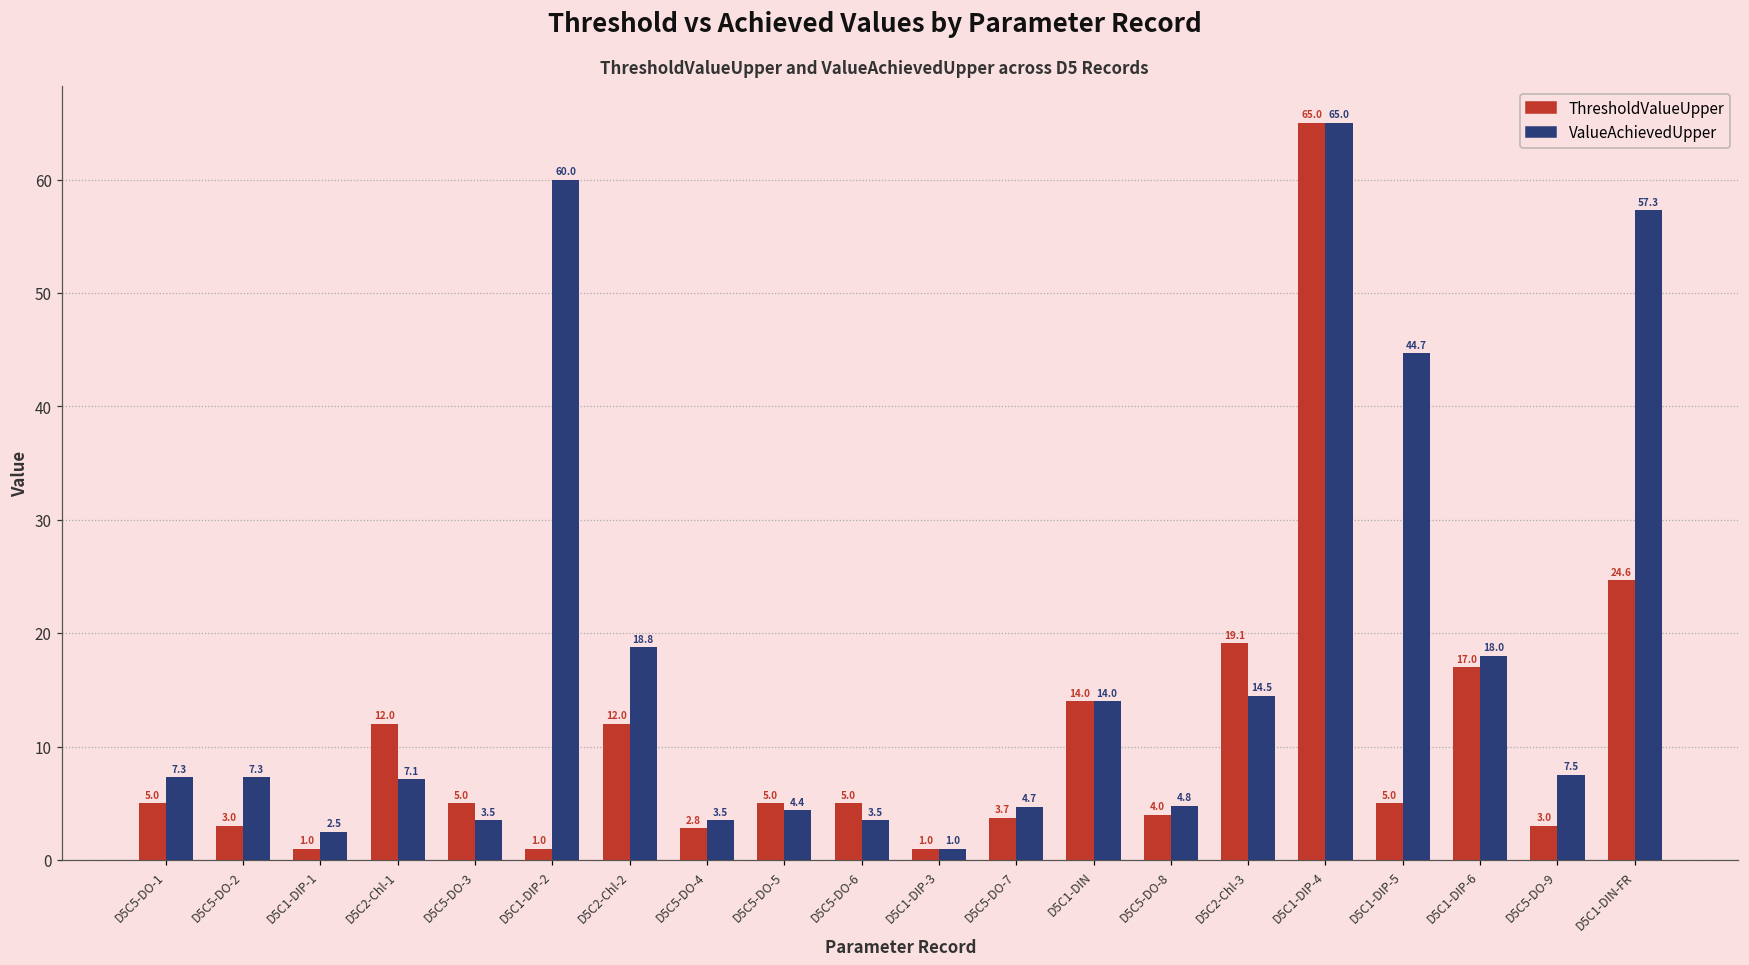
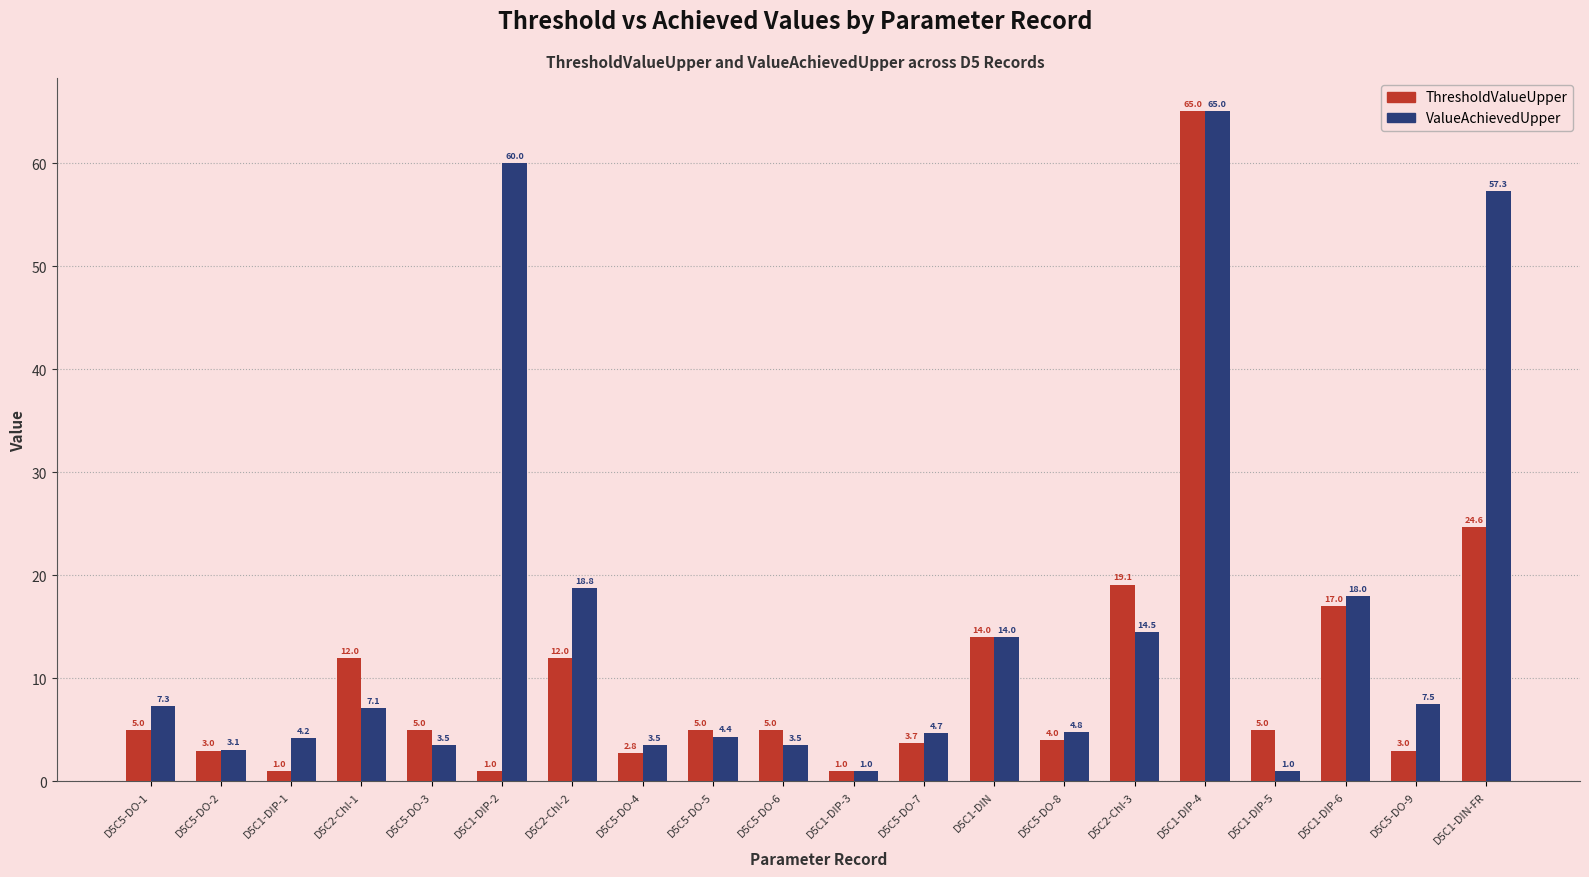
ValueAchievedUpper, D5C5-DO-2: 7.3 -> 3.1
ValueAchievedUpper, D5C1-DIP-1: 2.5 -> 4.2
ValueAchievedUpper, D5C1-DIP-5: 44.7 -> 1.0
